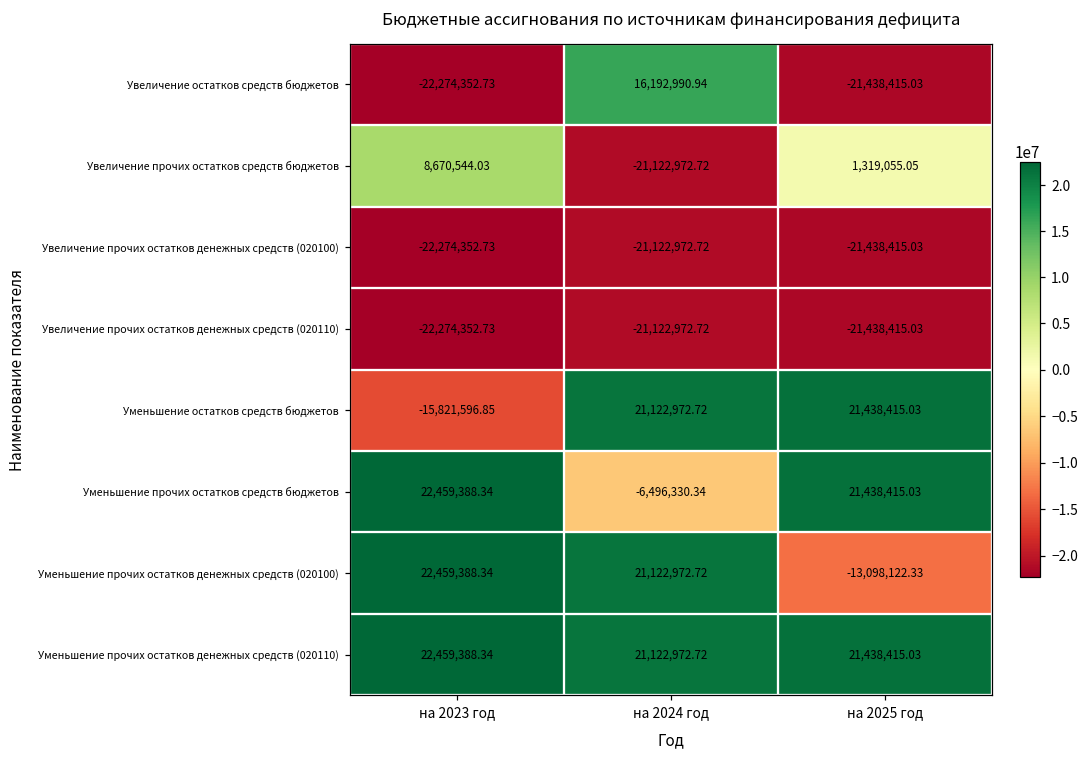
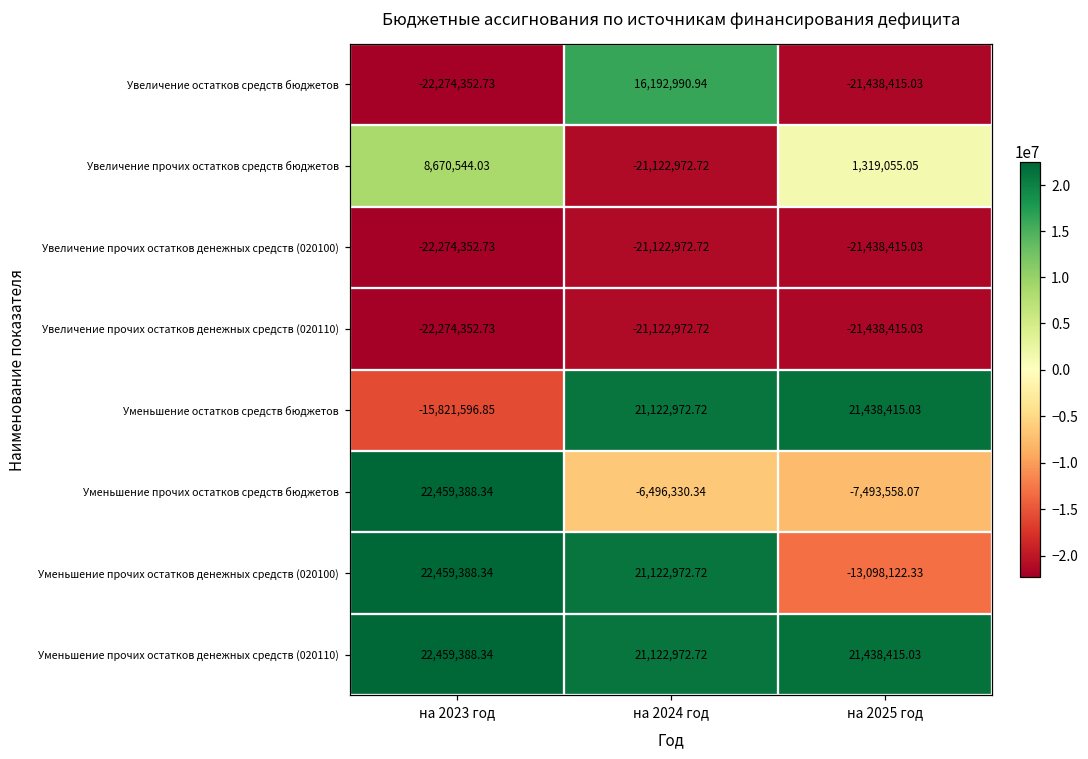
Уменьшение прочих остатков средств бюджетов, на 2025 год: 21,438,415.03 -> -7,493,558.07
